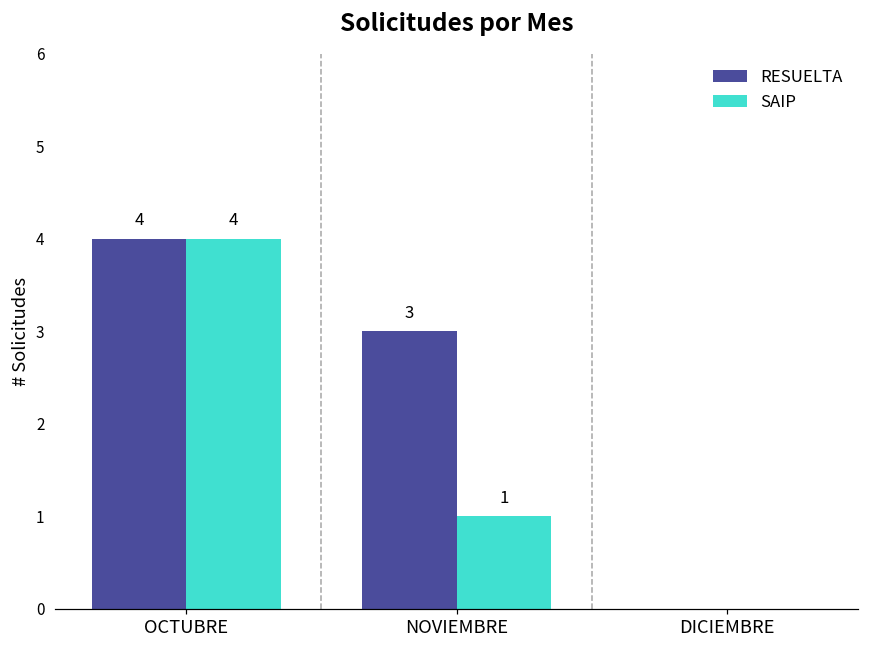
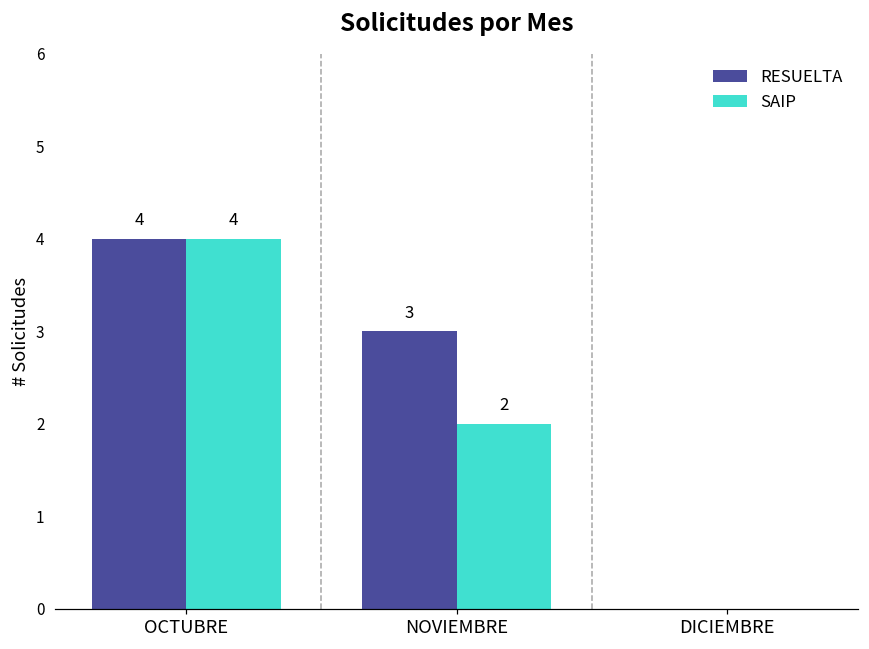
SAIP, NOVIEMBRE: 1 -> 2
